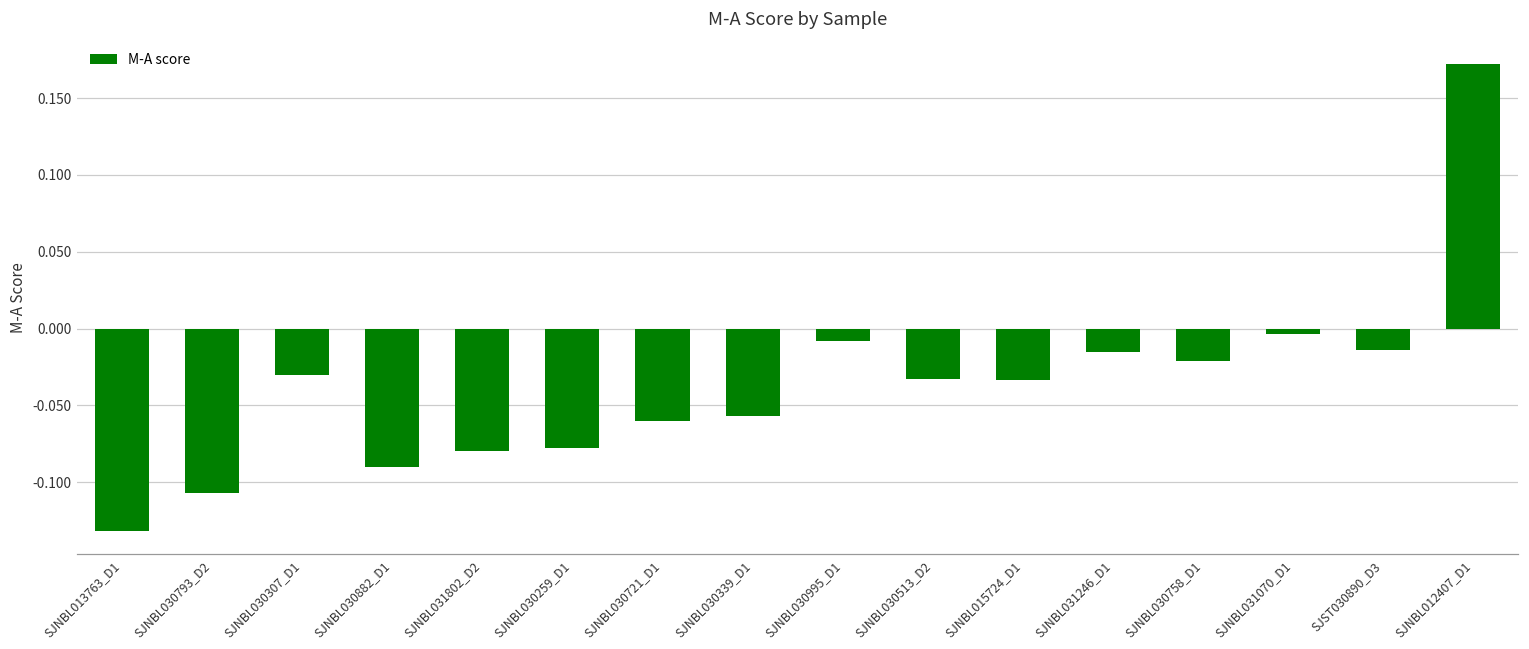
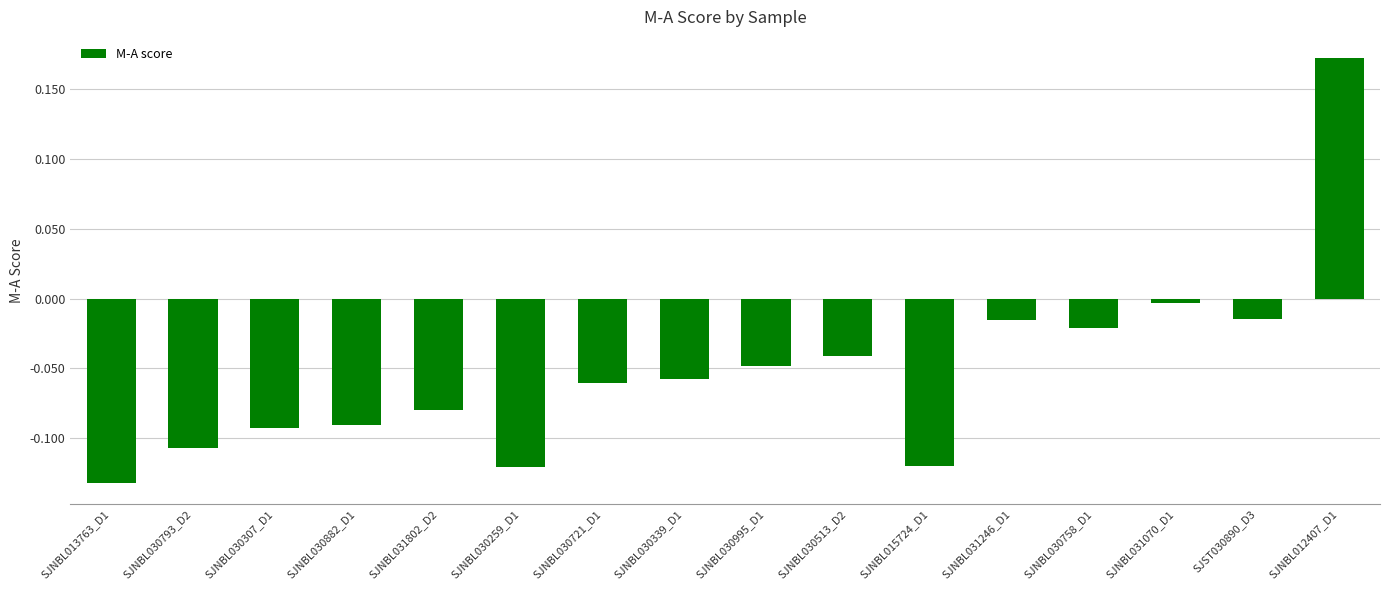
SJNBL030307_D1: -0.030 -> -0.092
SJNBL030259_D1: -0.078 -> -0.121
SJNBL030995_D1: -0.008 -> -0.048
SJNBL030513_D2: -0.033 -> -0.041
SJNBL015724_D1: -0.034 -> -0.120
